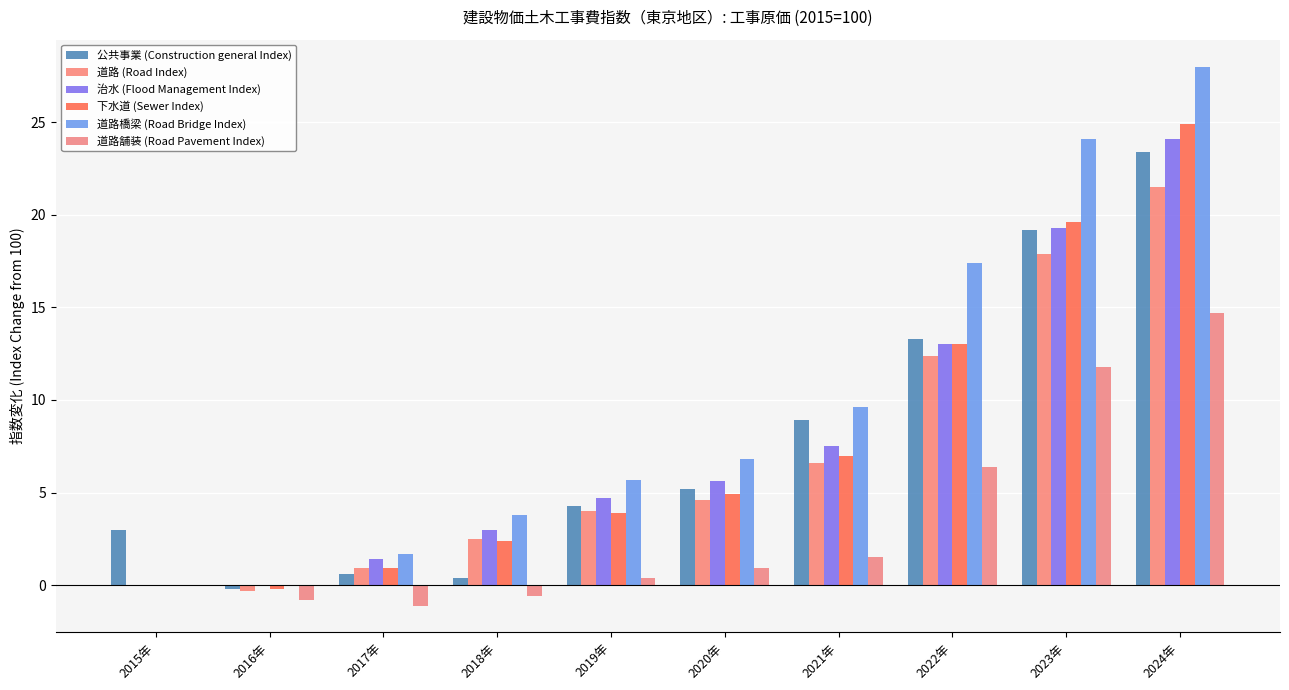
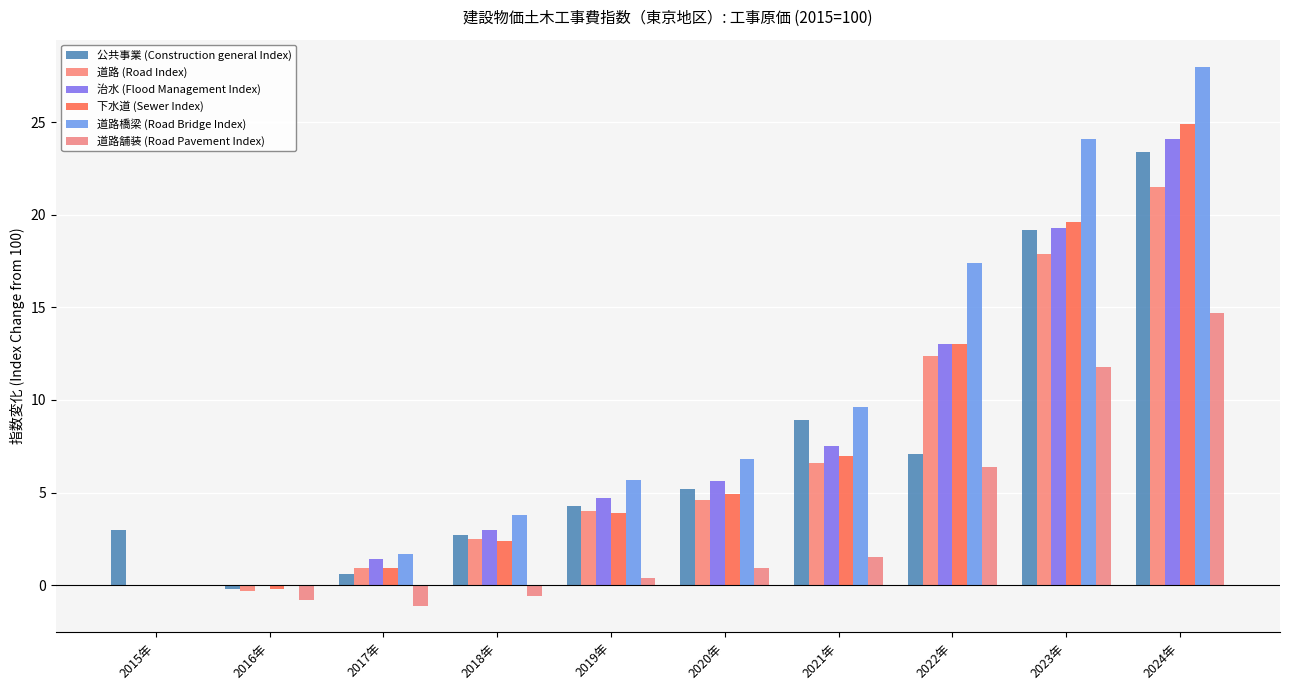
公共事業 (Construction general Index), 2018年: 0.4 -> 2.7
公共事業 (Construction general Index), 2022年: 13.3 -> 7.1
